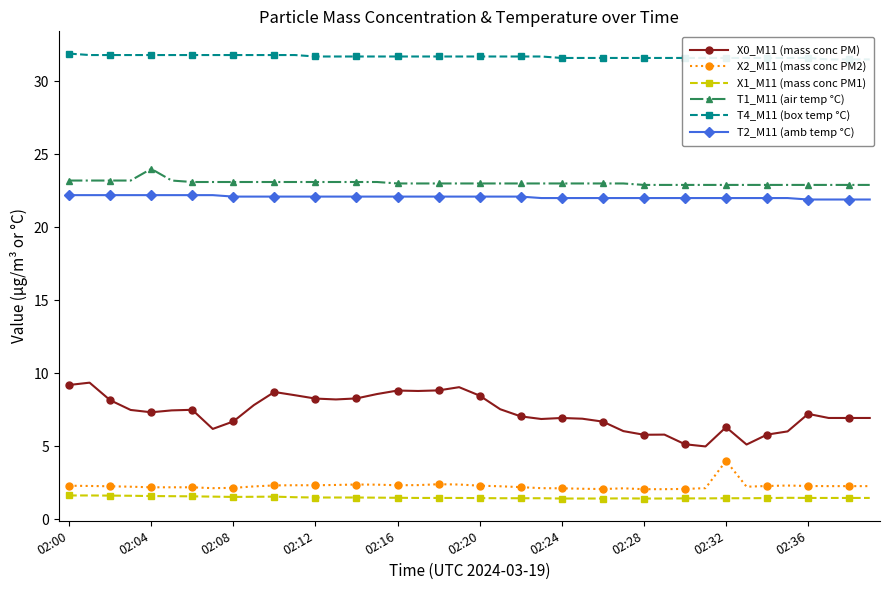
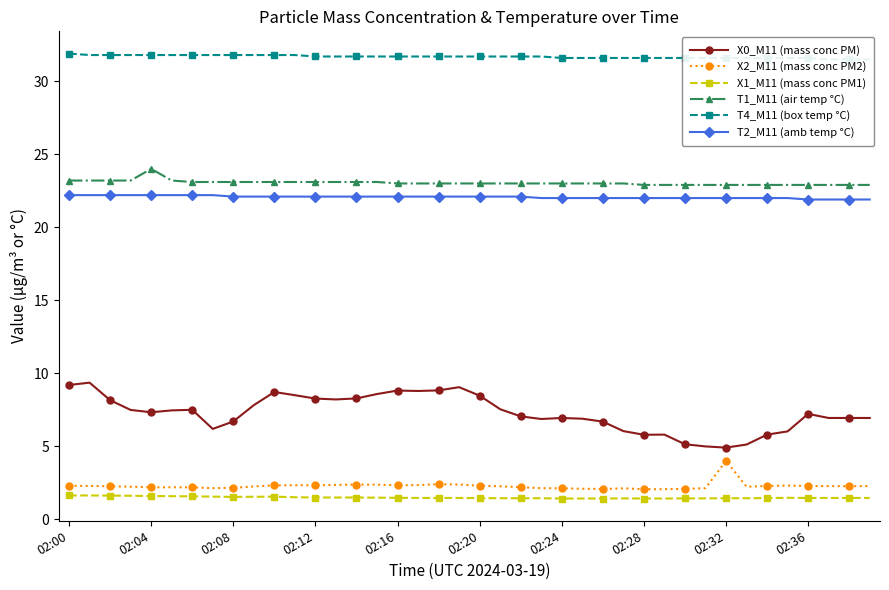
X0_M11 (mass conc PM), 02:32: 6.3 -> 4.9
